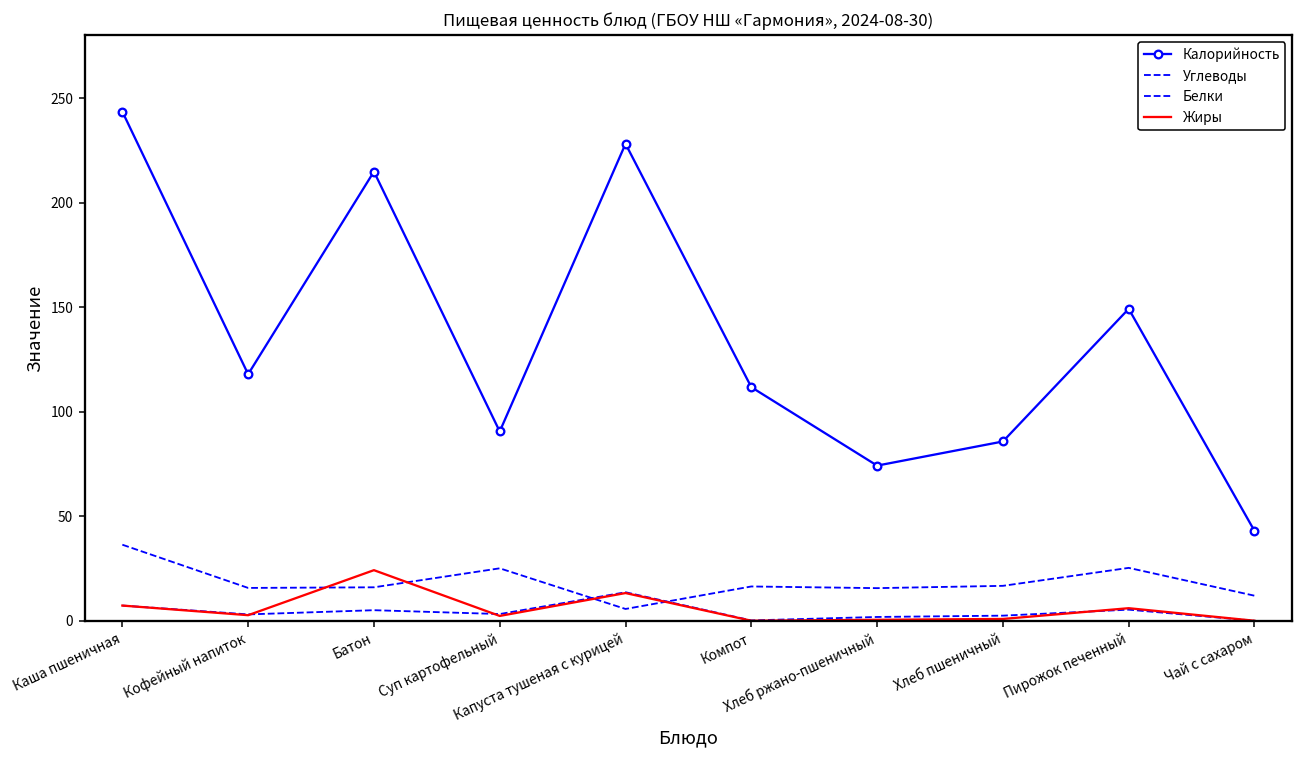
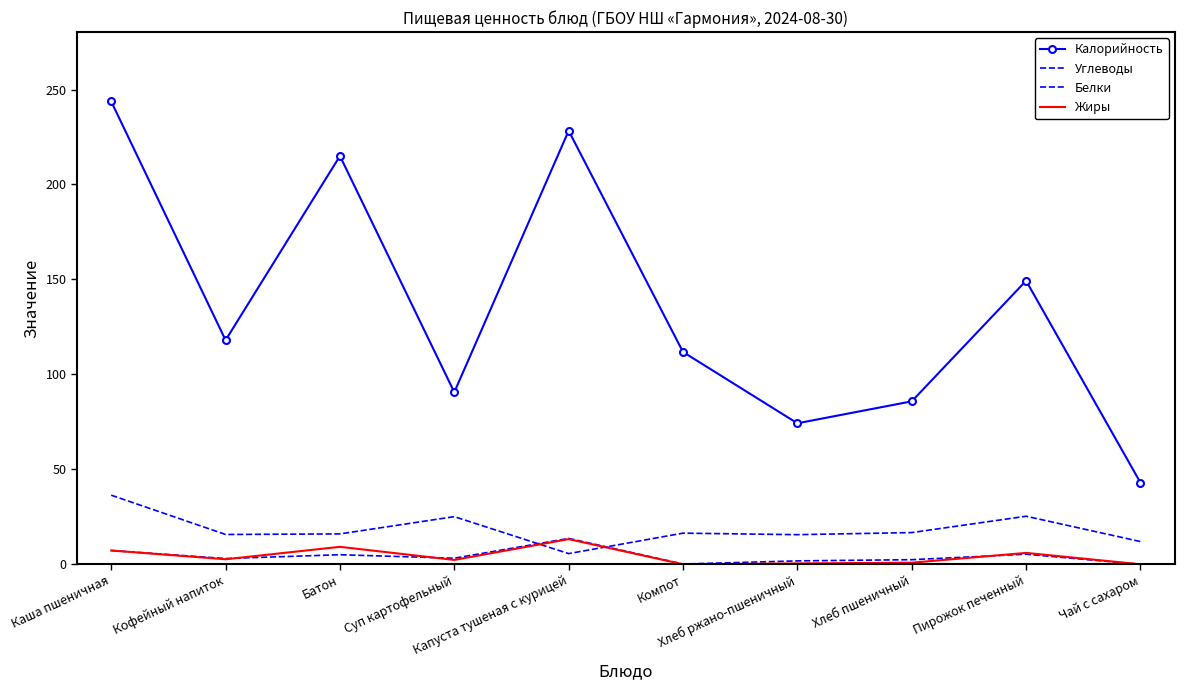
Жиры, Батон: 24 -> 9
